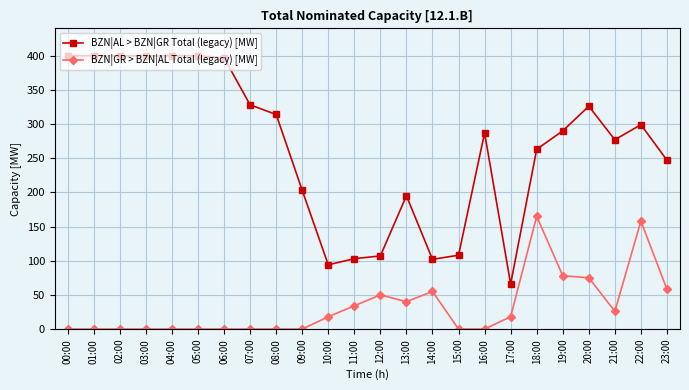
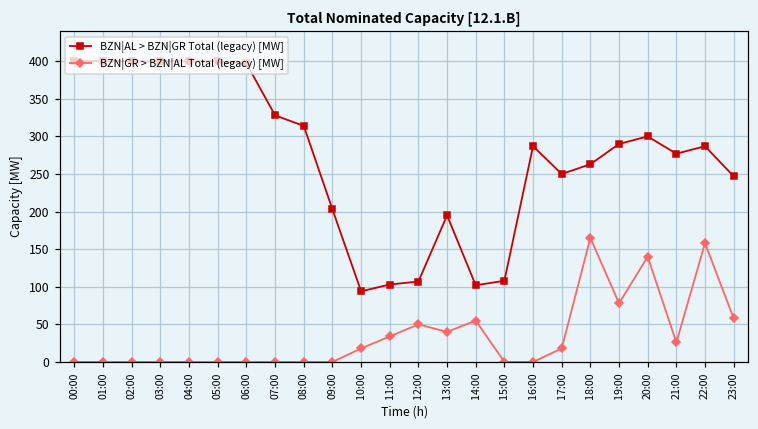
BZN|AL > BZN|GR Total (legacy) [MW], 17:00: 70 -> 250
BZN|AL > BZN|GR Total (legacy) [MW], 20:00: 330 -> 300
BZN|GR > BZN|AL Total (legacy) [MW], 20:00: 80 -> 140
BZN|AL > BZN|GR Total (legacy) [MW], 22:00: 300 -> 290
